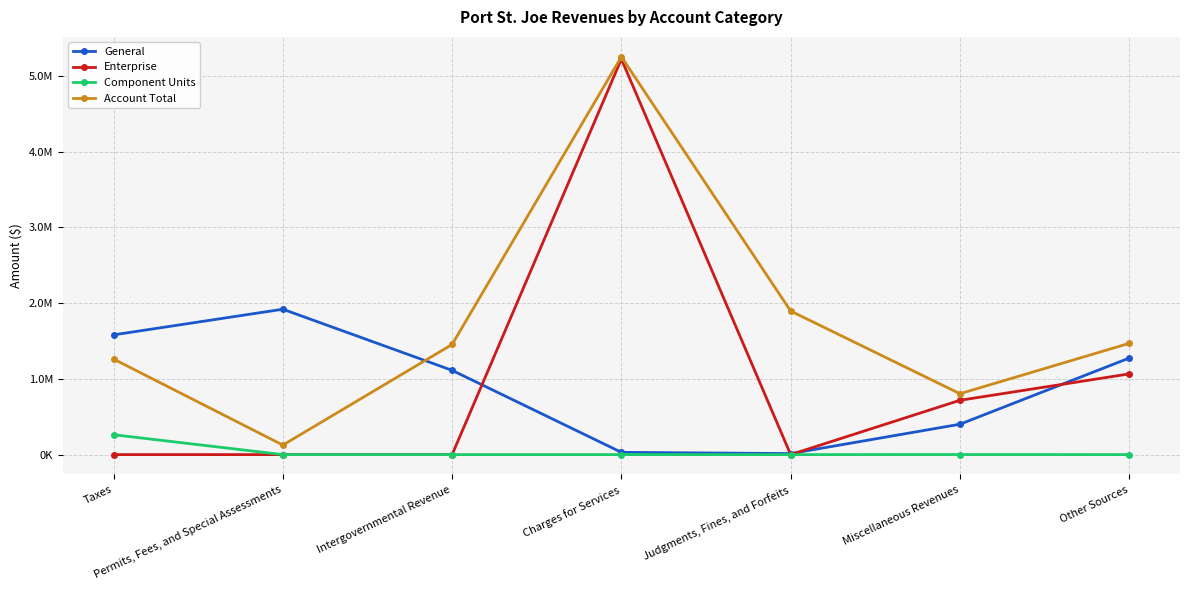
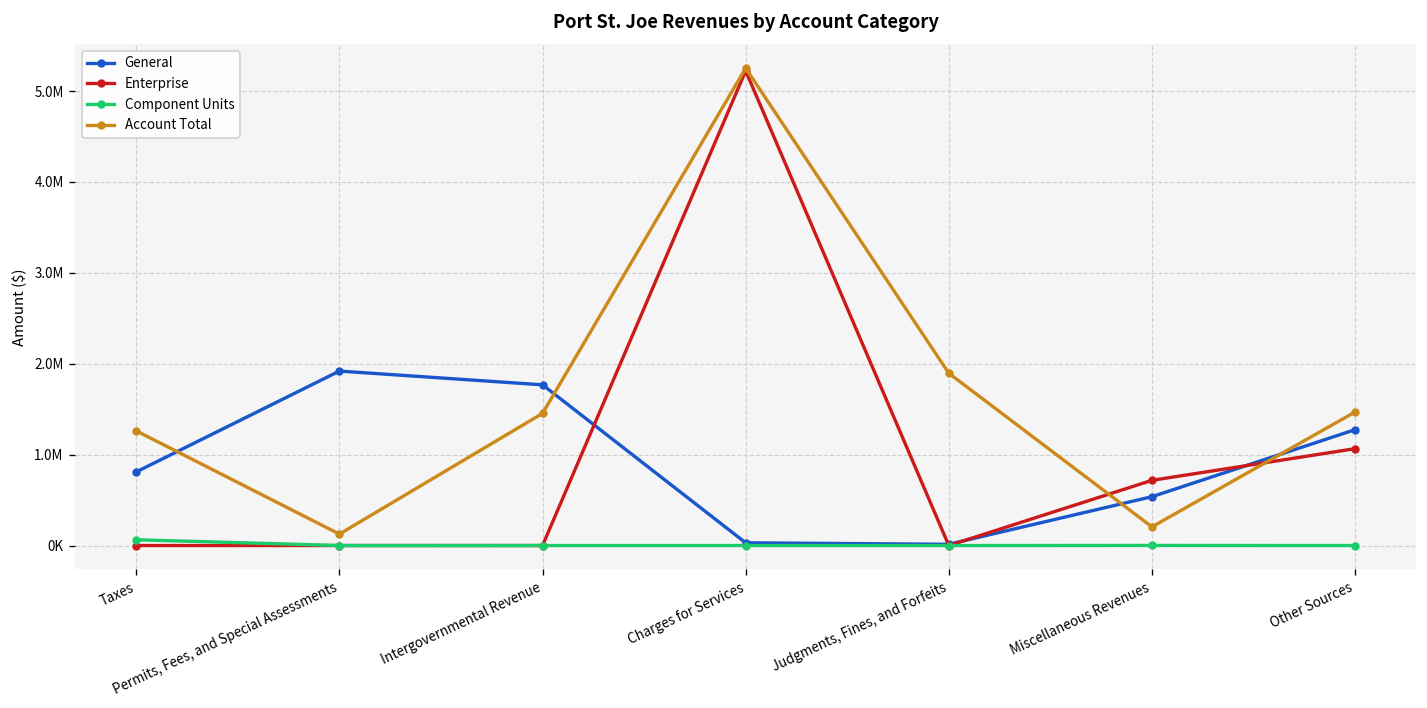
General, Taxes: 1600000 -> 800000
Component Units, Taxes: 300000 -> 100000
General, Intergovernmental Revenue: 1100000 -> 1800000
General, Miscellaneous Revenues: 400000 -> 500000
Account Total, Miscellaneous Revenues: 800000 -> 200000
